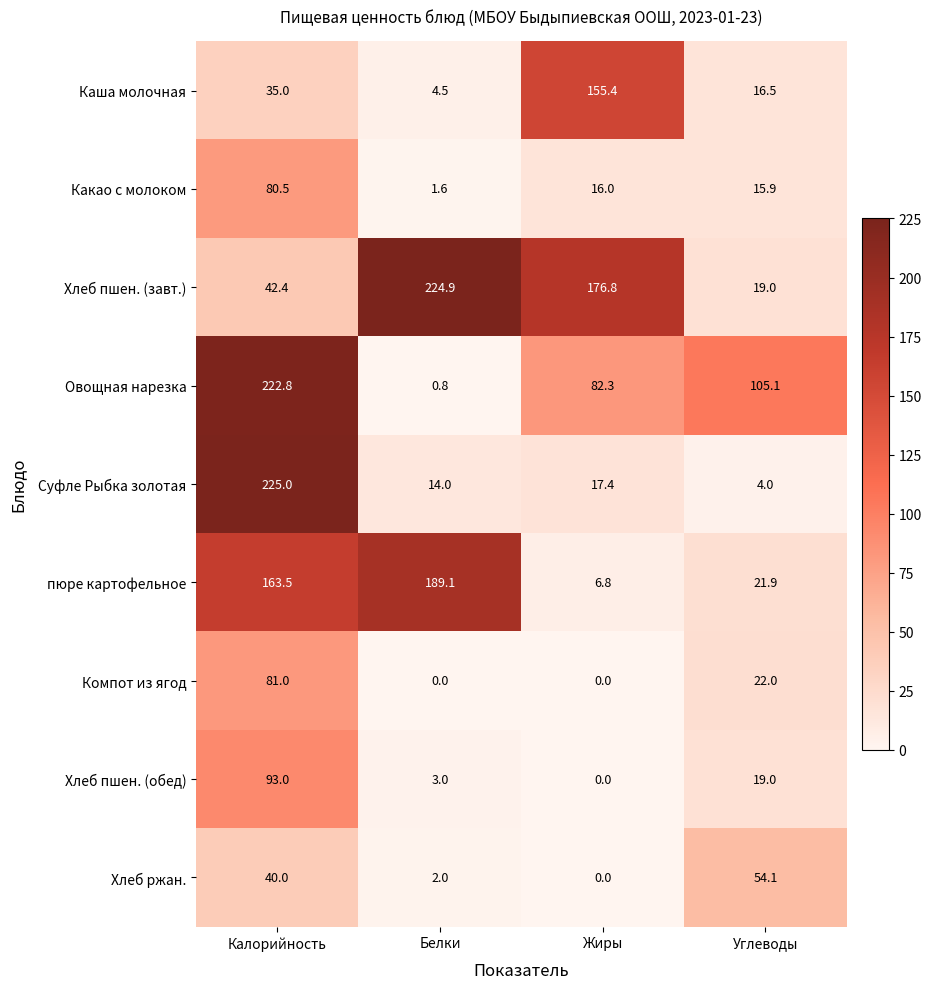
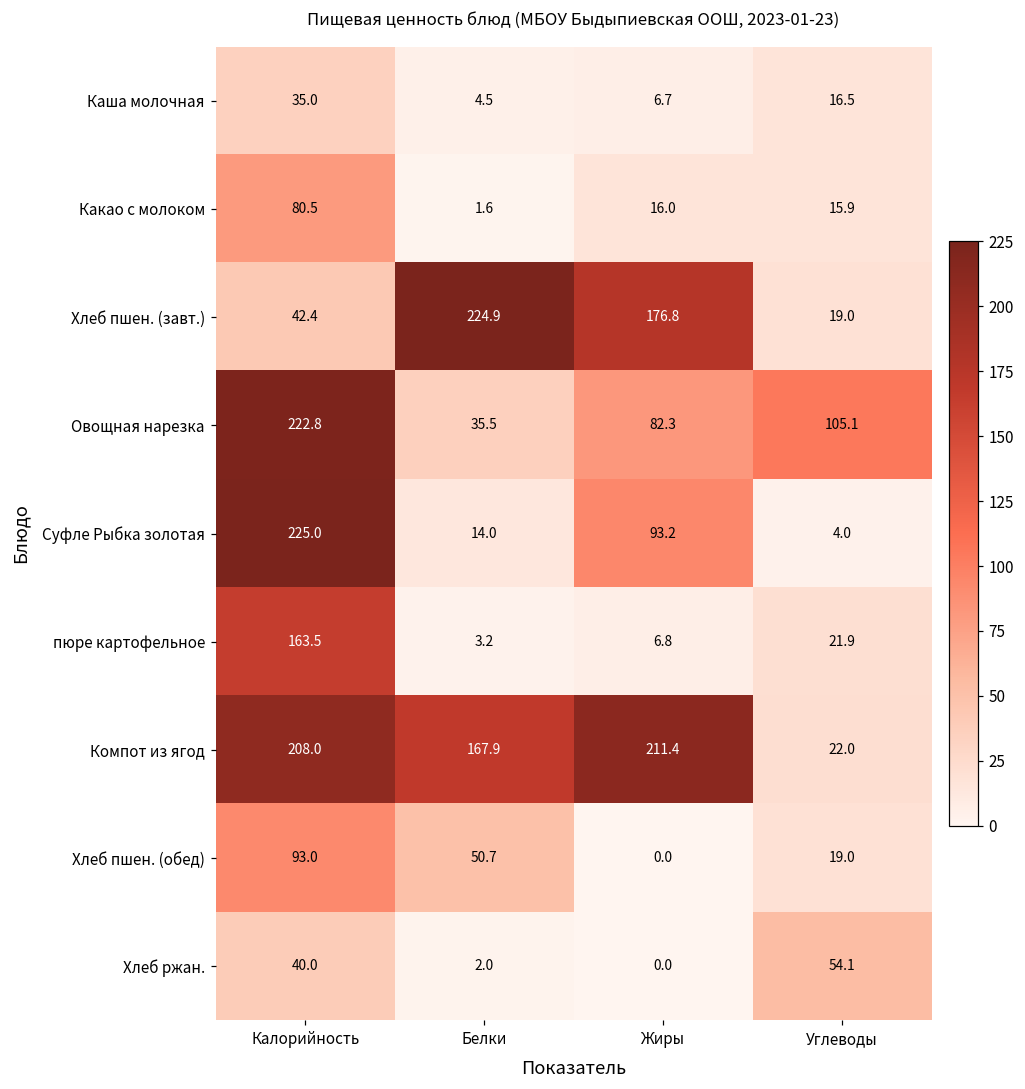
Каша молочная, Жиры: 155.4 -> 6.7
Овощная нарезка, Белки: 0.8 -> 35.5
Суфле Рыбка золотая, Жиры: 17.4 -> 93.2
пюре картофельное, Белки: 189.1 -> 3.2
Компот из ягод, Калорийность: 81.0 -> 208.0
Компот из ягод, Белки: 0.0 -> 167.9
Компот из ягод, Жиры: 0.0 -> 211.4
Хлеб пшен. (обед), Белки: 3.0 -> 50.7
